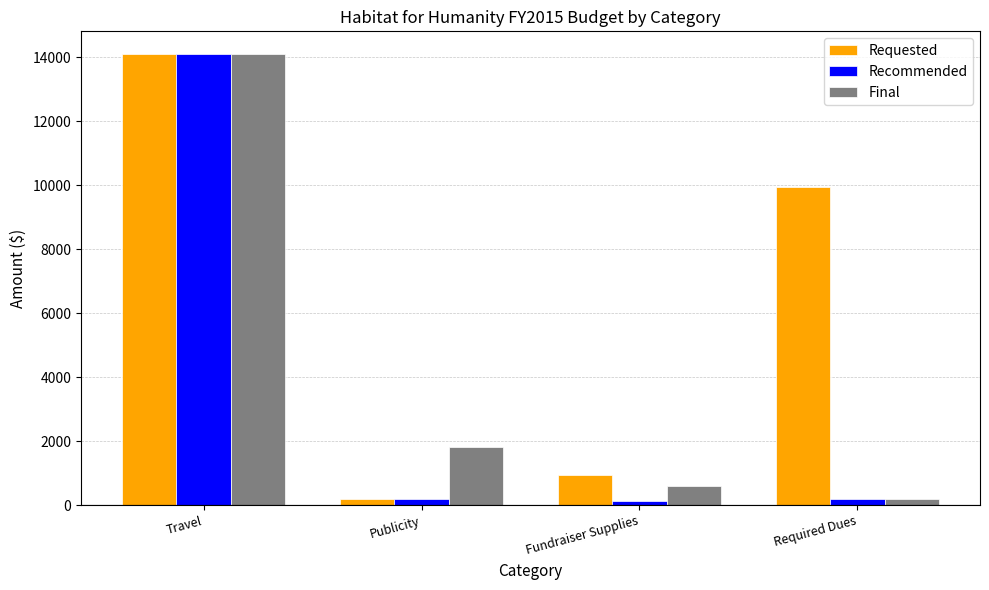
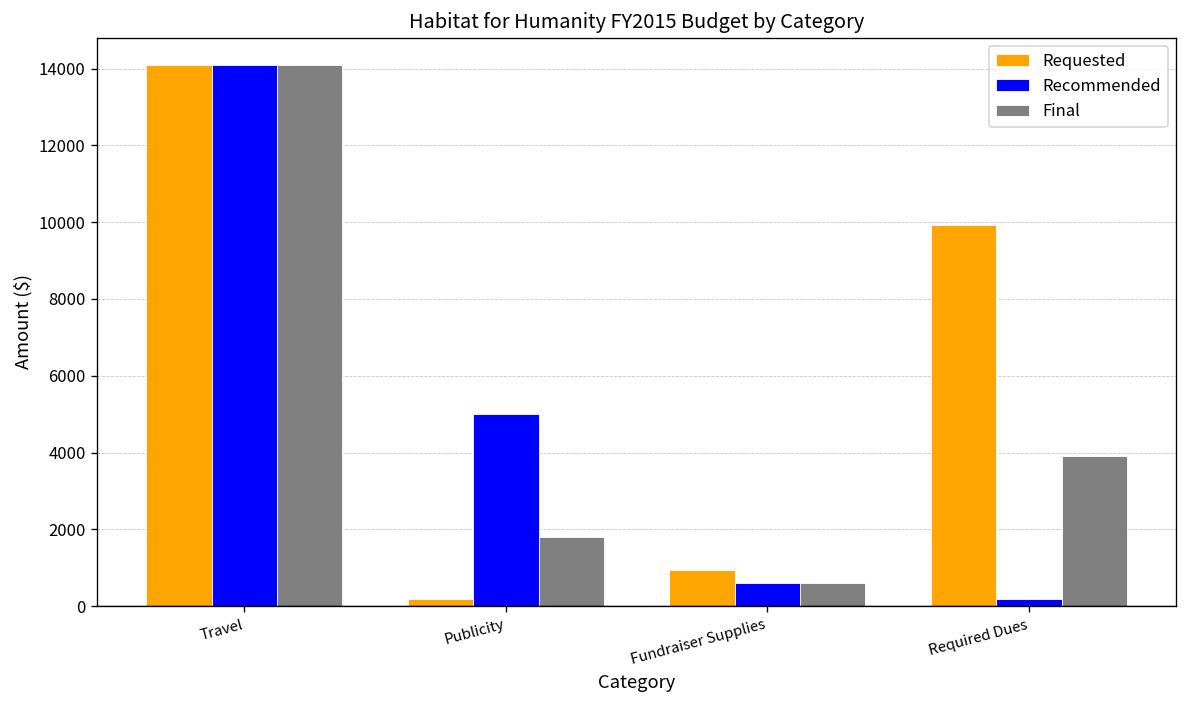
Recommended, Publicity: 200 -> 5000
Recommended, Fundraiser Supplies: 100 -> 600
Final, Required Dues: 200 -> 3900
